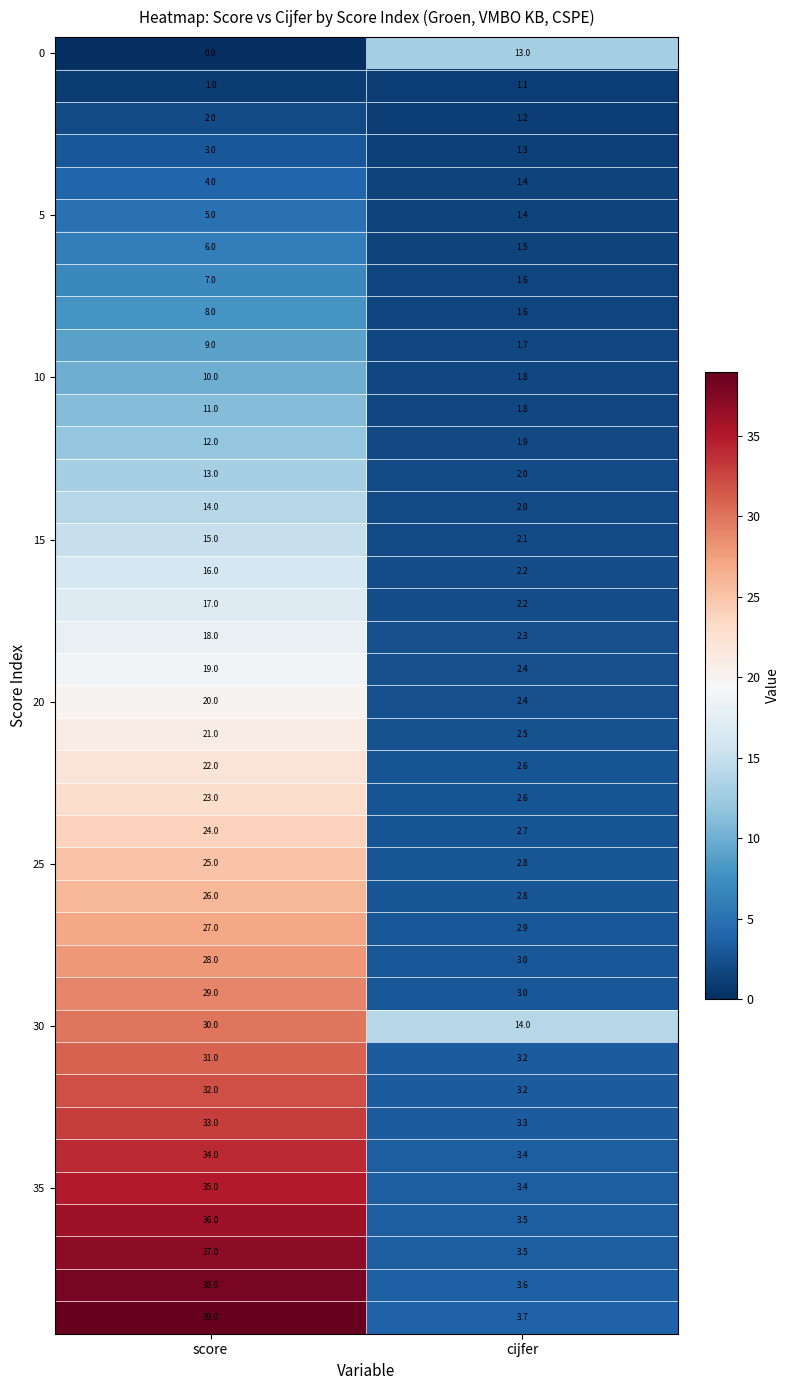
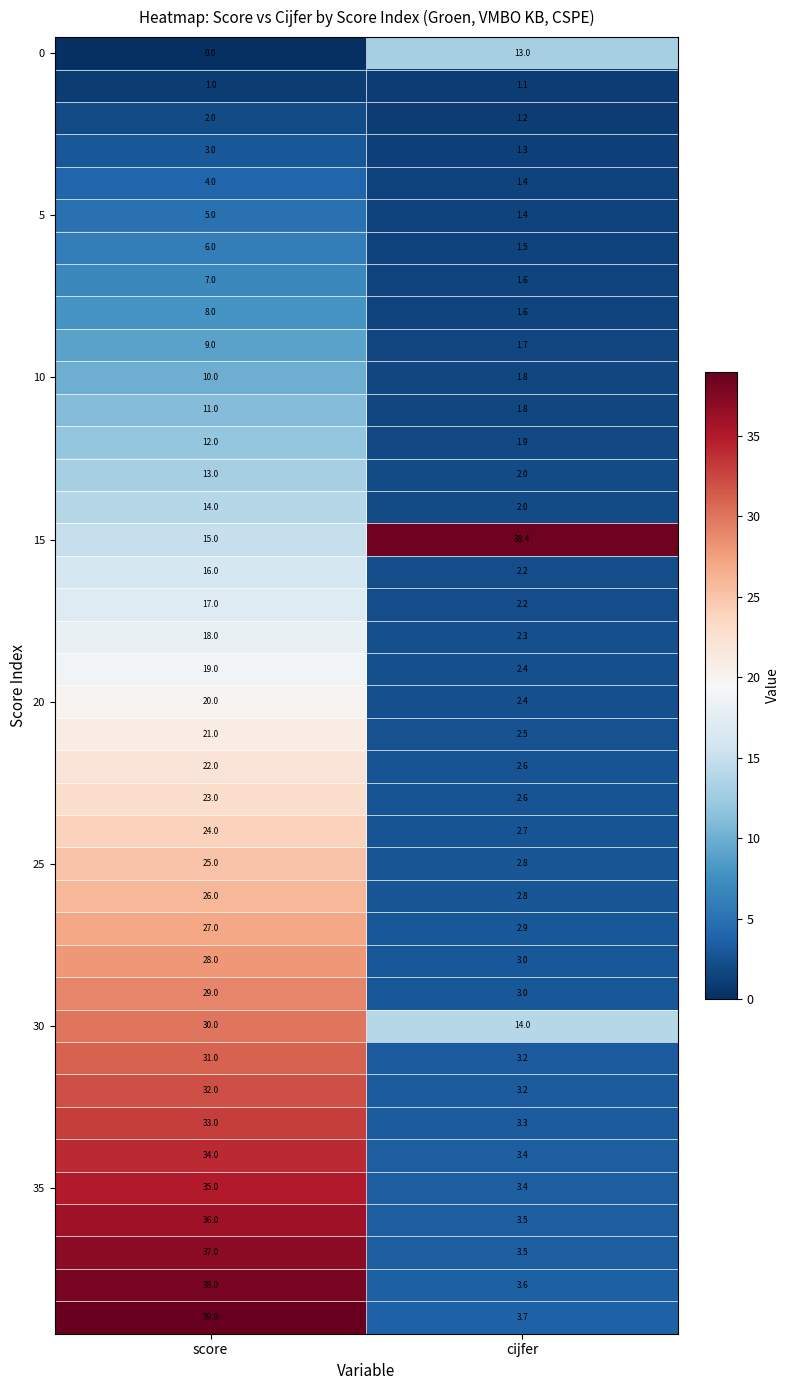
15, cijfer: 2.1 -> 38.4
